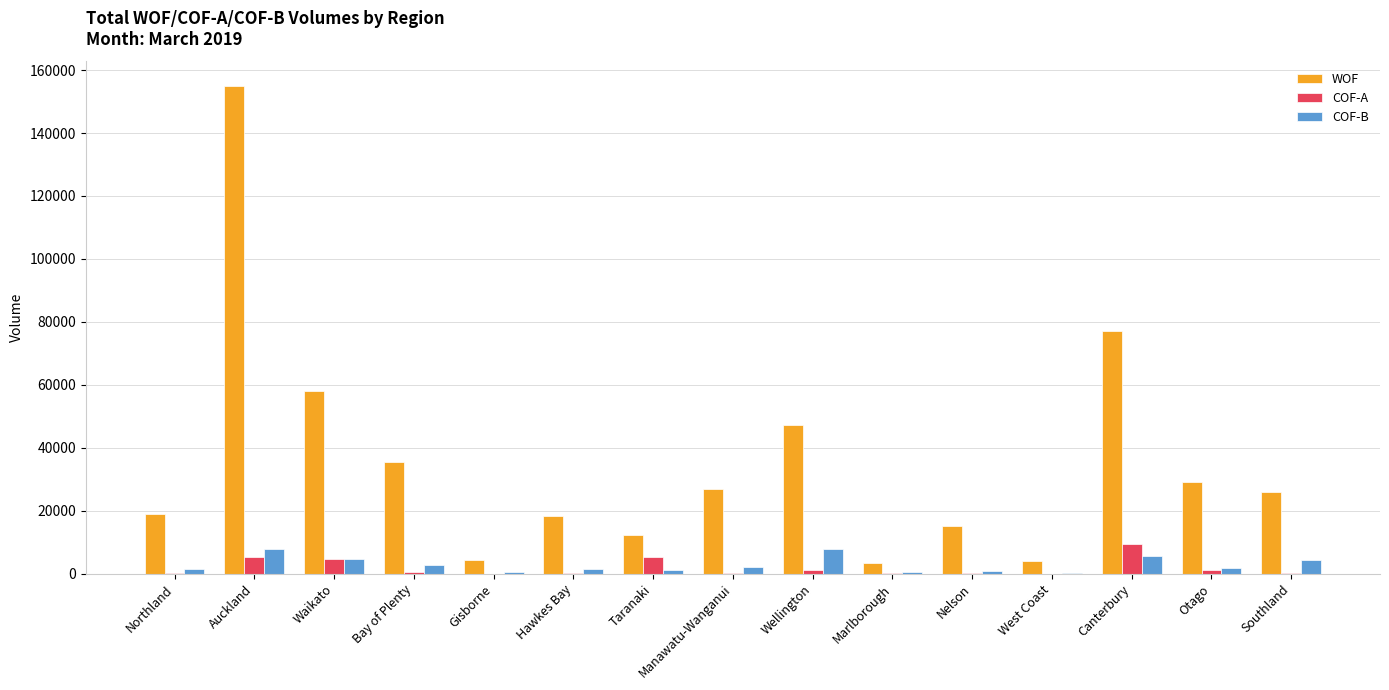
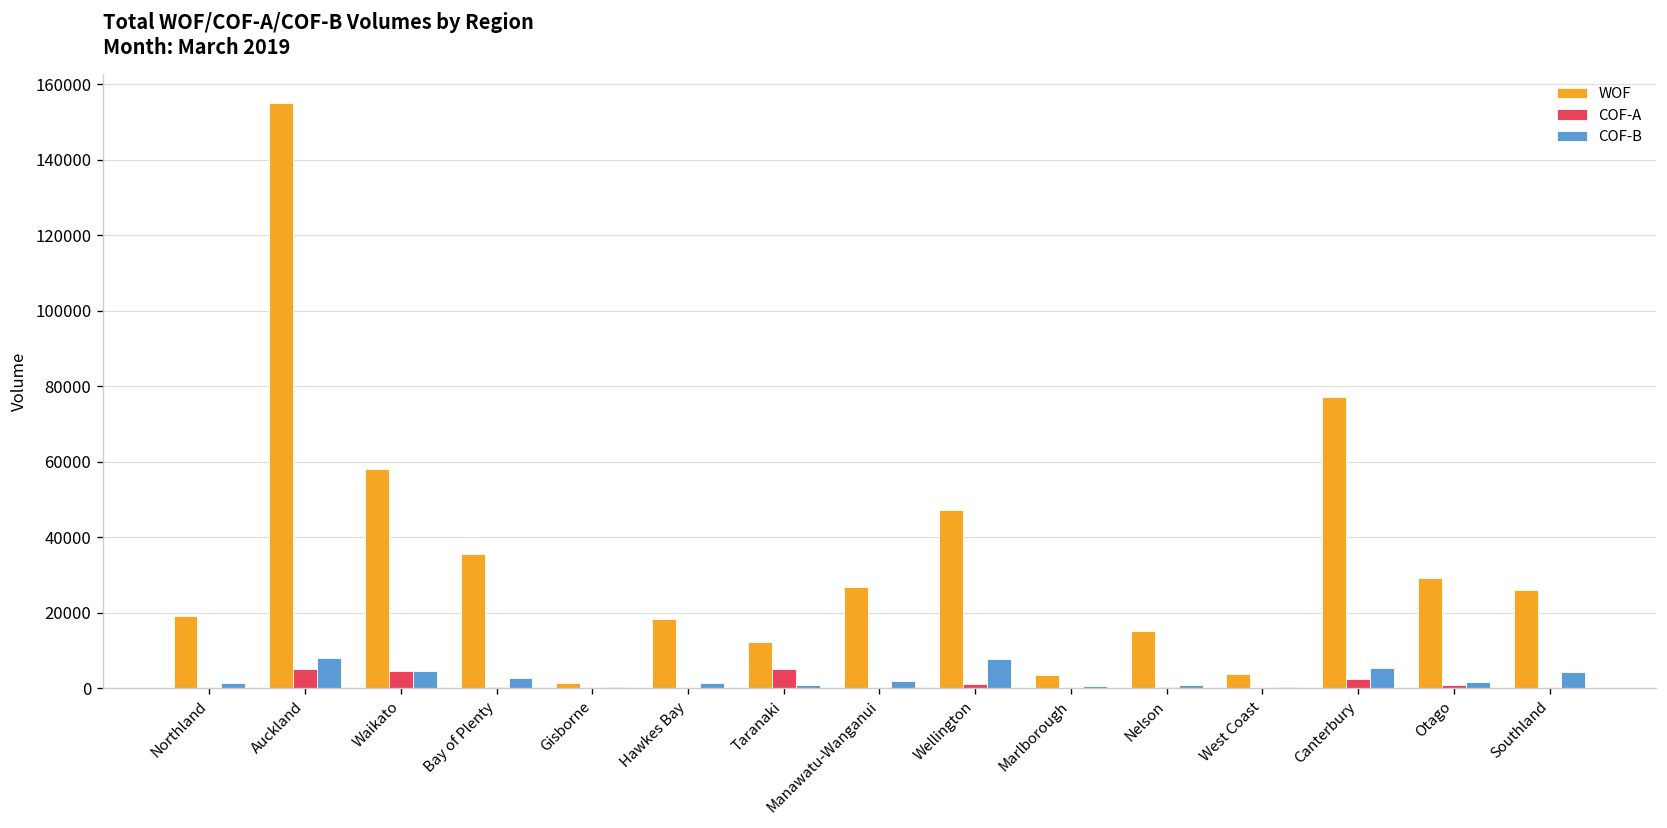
WOF, Gisborne: 4000 -> 1000
COF-A, Canterbury: 10000 -> 3000
